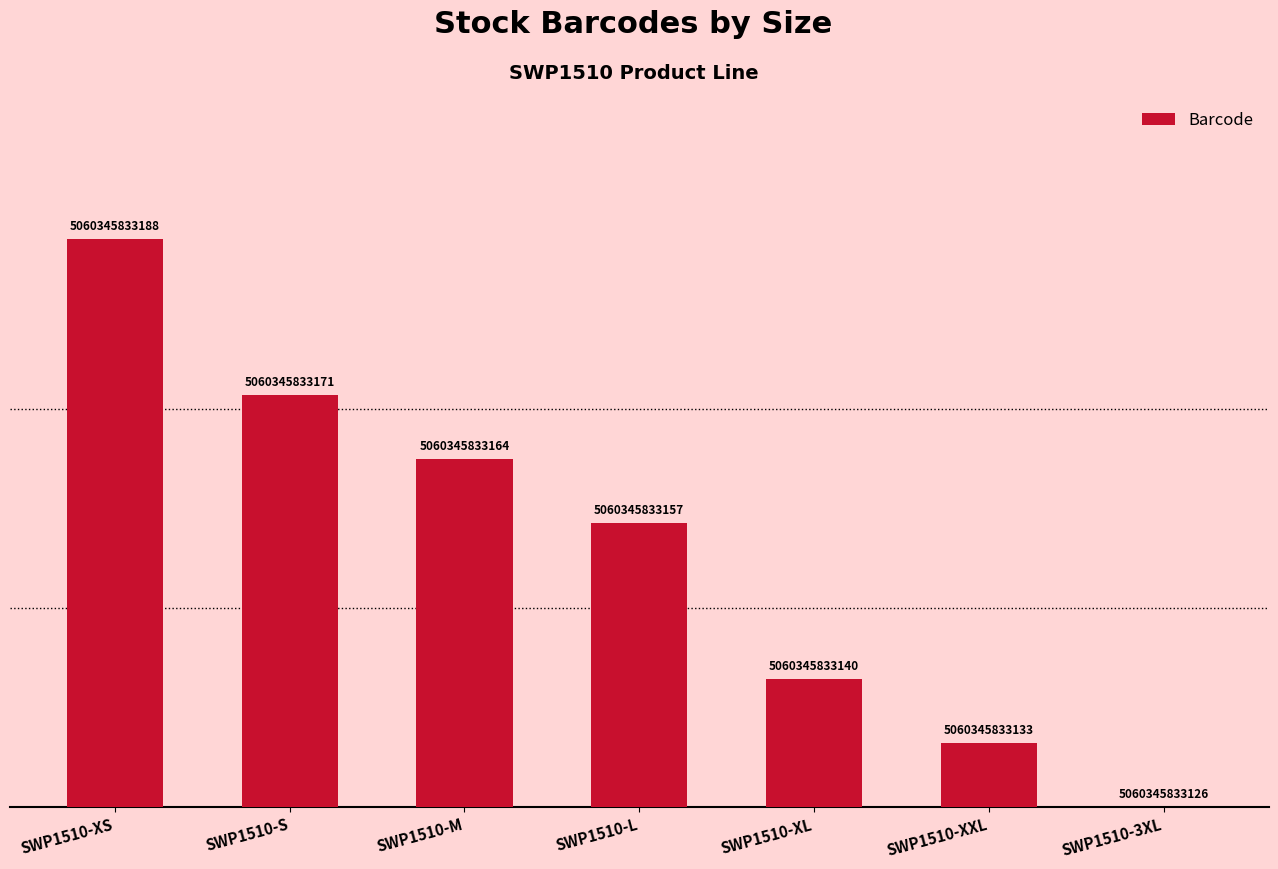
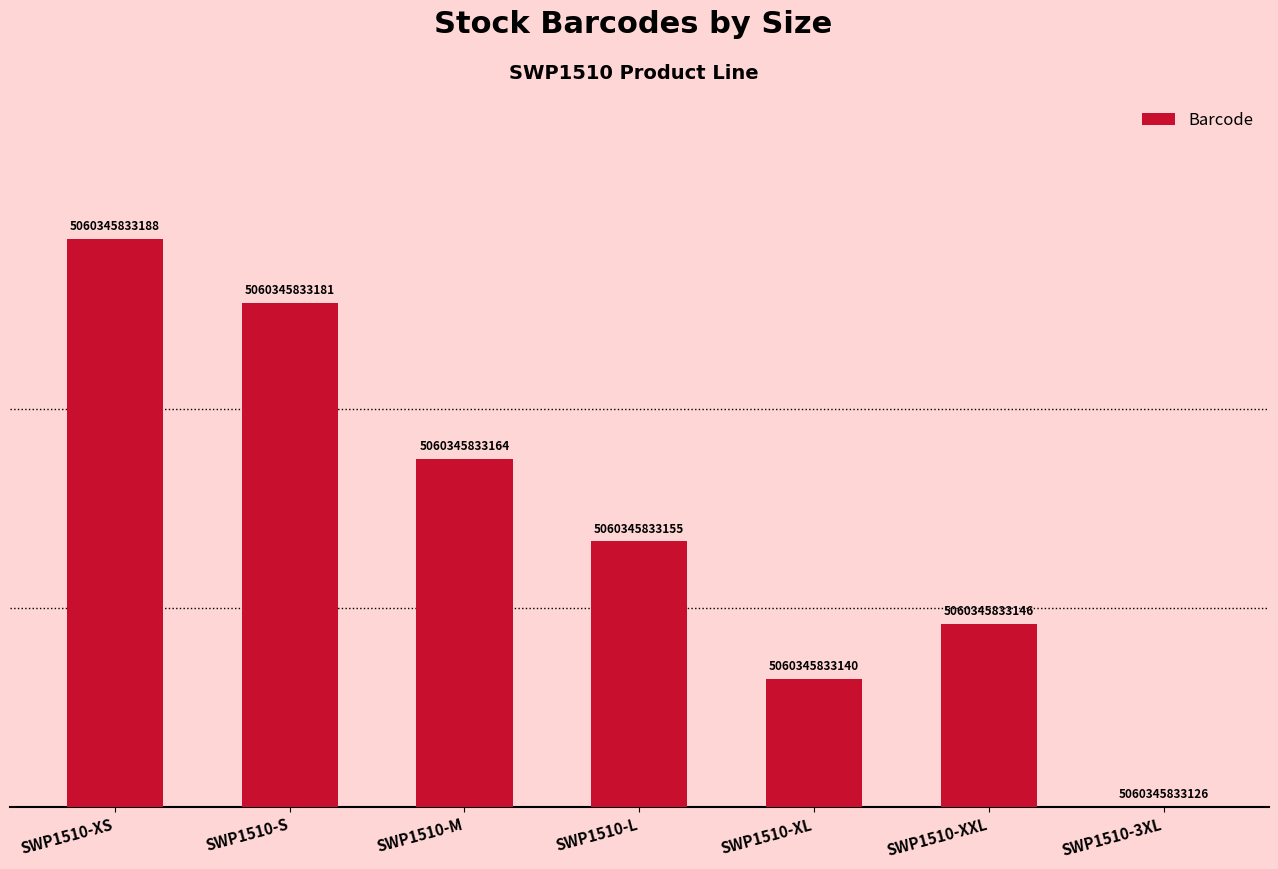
SWP1510-S: 5060345833171 -> 5060345833181
SWP1510-L: 5060345833157 -> 5060345833155
SWP1510-XXL: 5060345833133 -> 5060345833146
